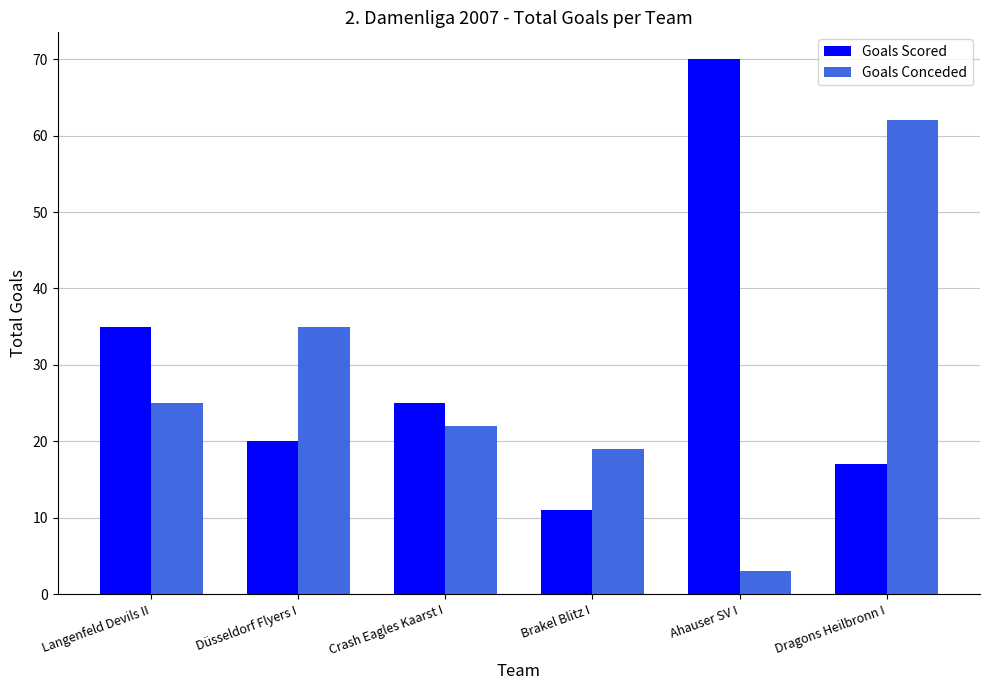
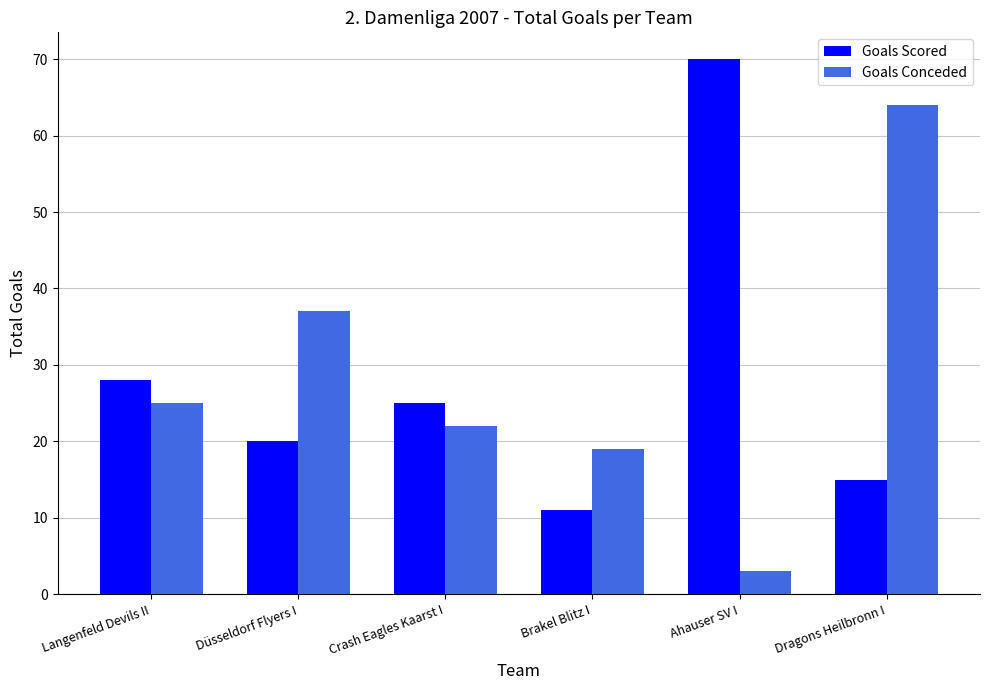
Goals Scored, Langenfeld Devils II: 35 -> 28
Goals Conceded, Düsseldorf Flyers I: 35 -> 37
Goals Scored, Dragons Heilbronn I: 17 -> 15
Goals Conceded, Dragons Heilbronn I: 62 -> 64
